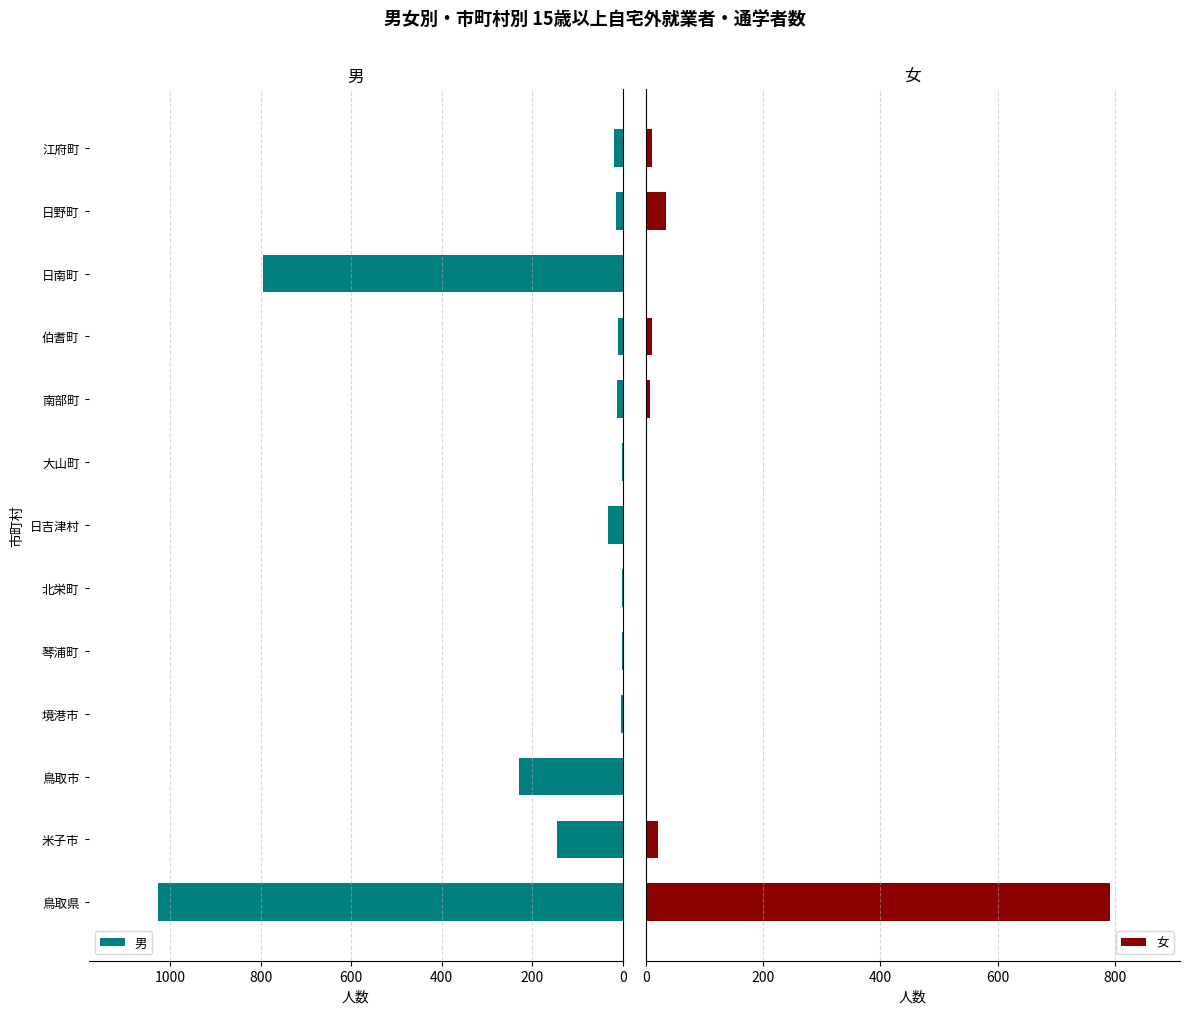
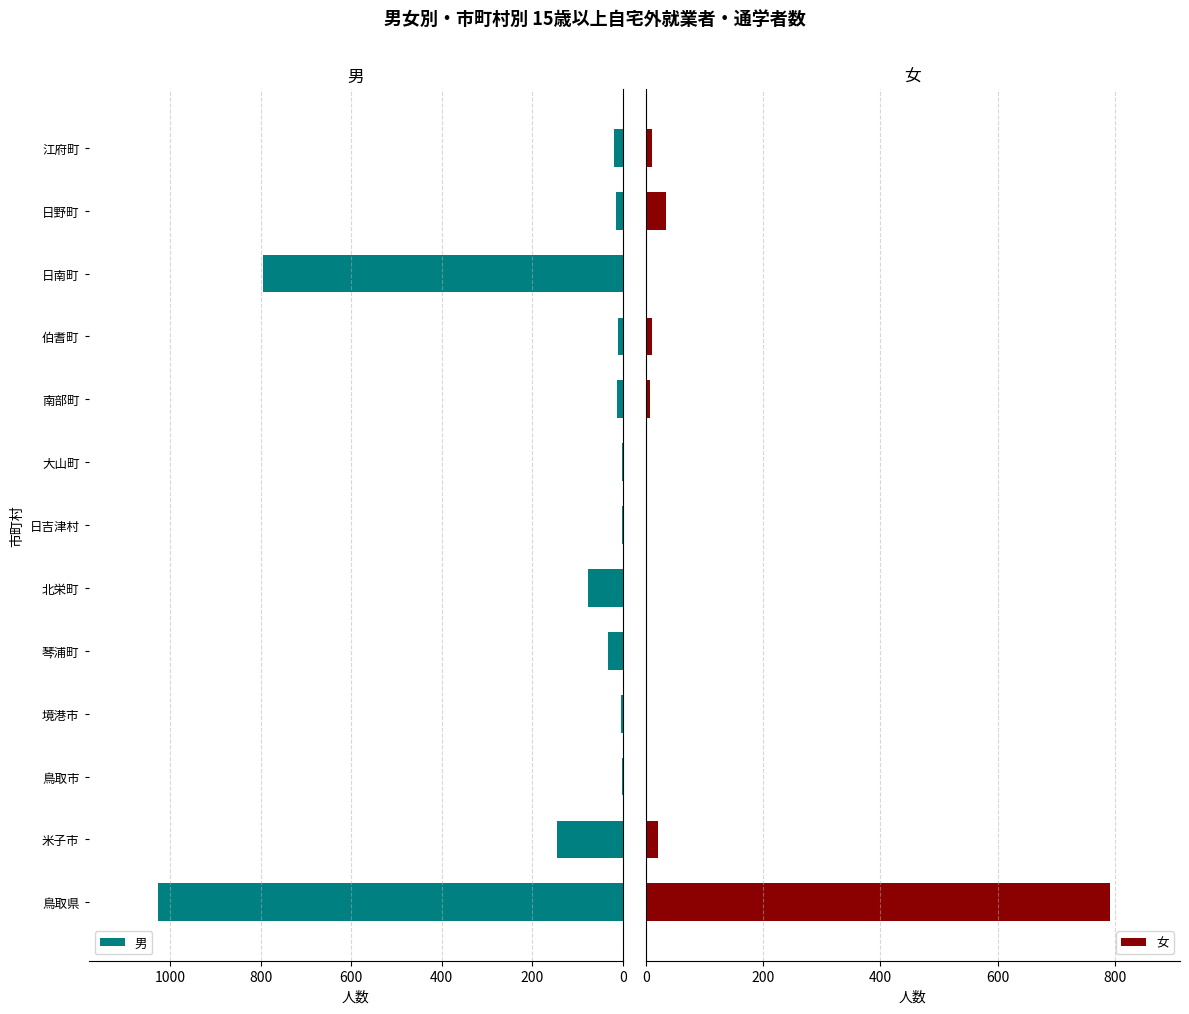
男, 日吉津村: 30 -> 0
男, 北栄町: 0 -> 80
男, 琴浦町: 0 -> 30
男, 鳥取市: 230 -> 0
